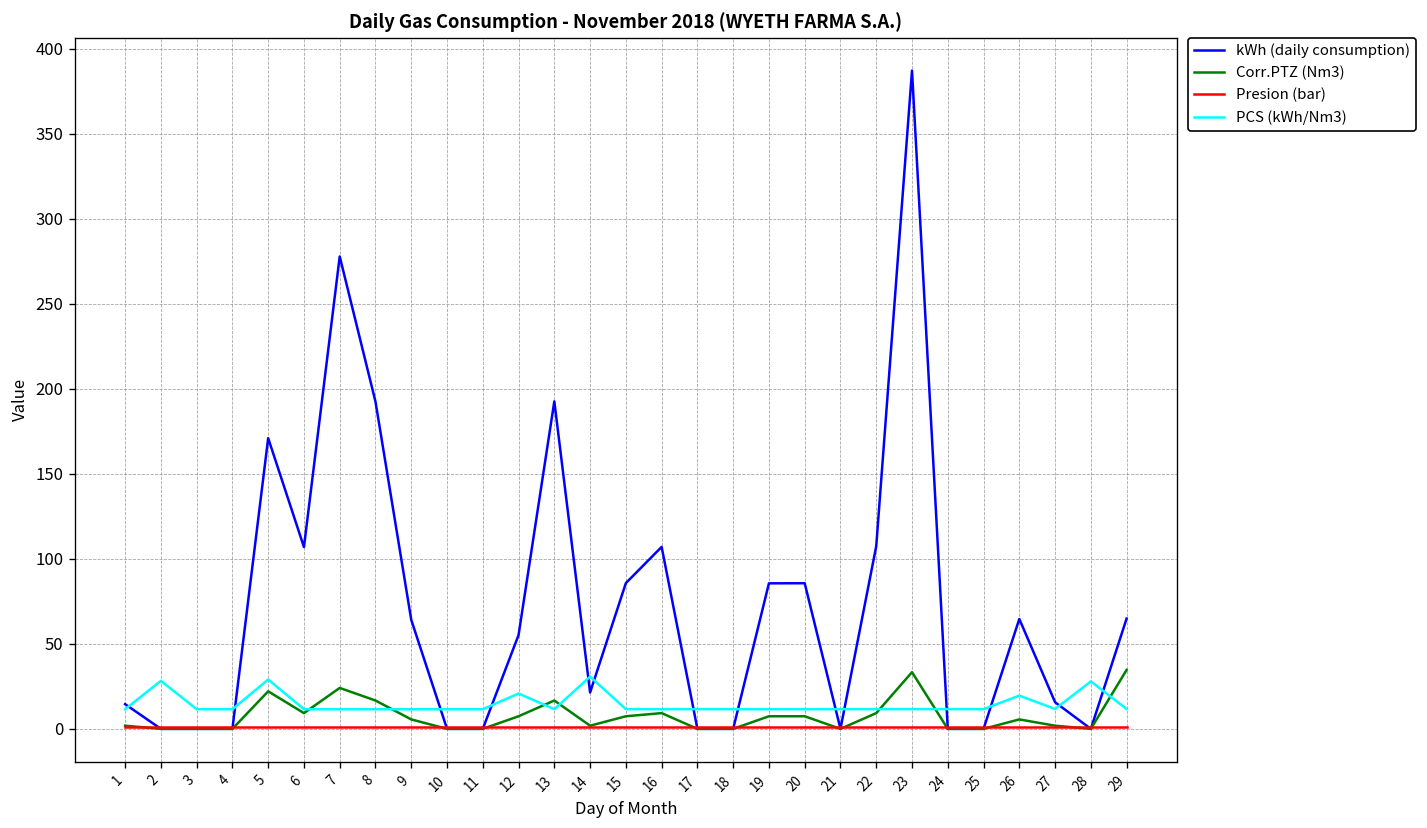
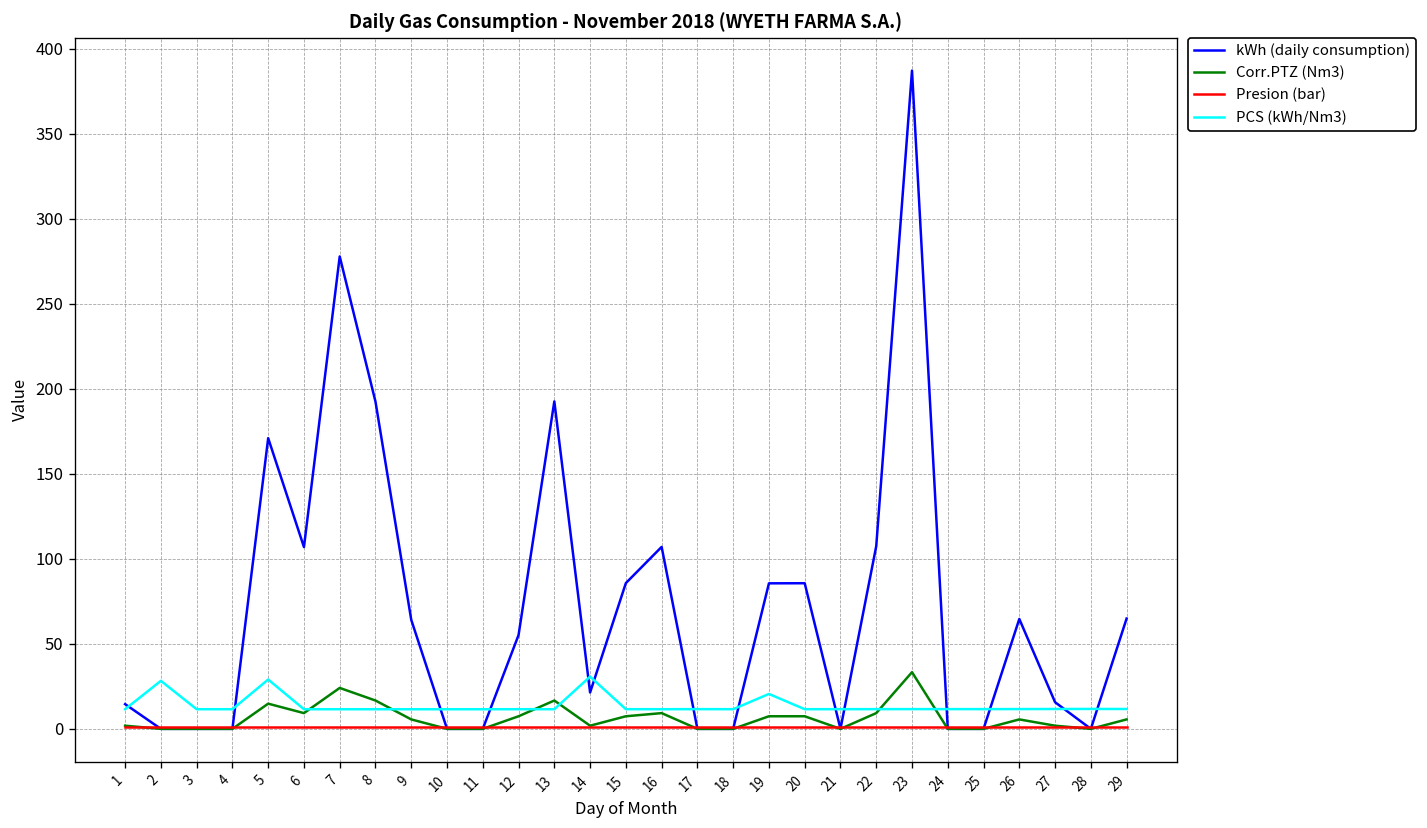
Corr.PTZ (Nm3), 5: 22 -> 15
PCS (kWh/Nm3), 12: 21 -> 12
PCS (kWh/Nm3), 19: 12 -> 21
PCS (kWh/Nm3), 26: 20 -> 12
PCS (kWh/Nm3), 28: 28 -> 12
Corr.PTZ (Nm3), 29: 35 -> 6
